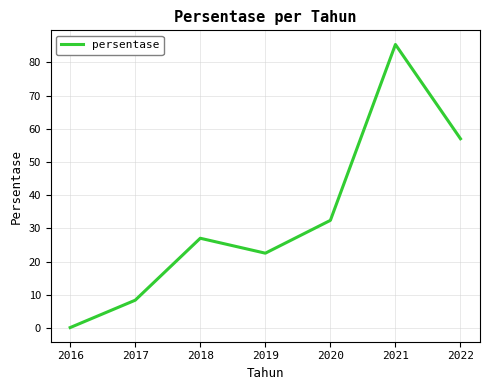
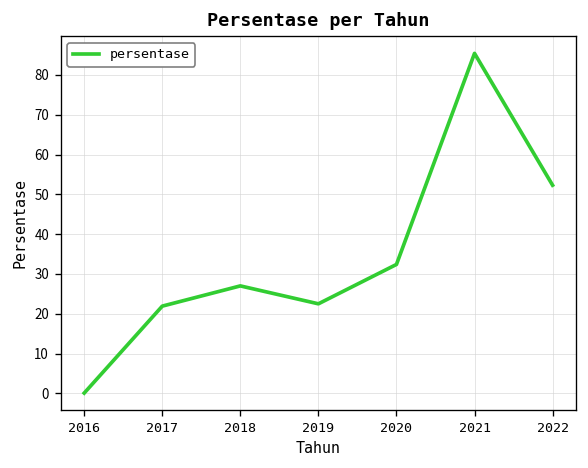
2017: 8 -> 22
2022: 57 -> 52
